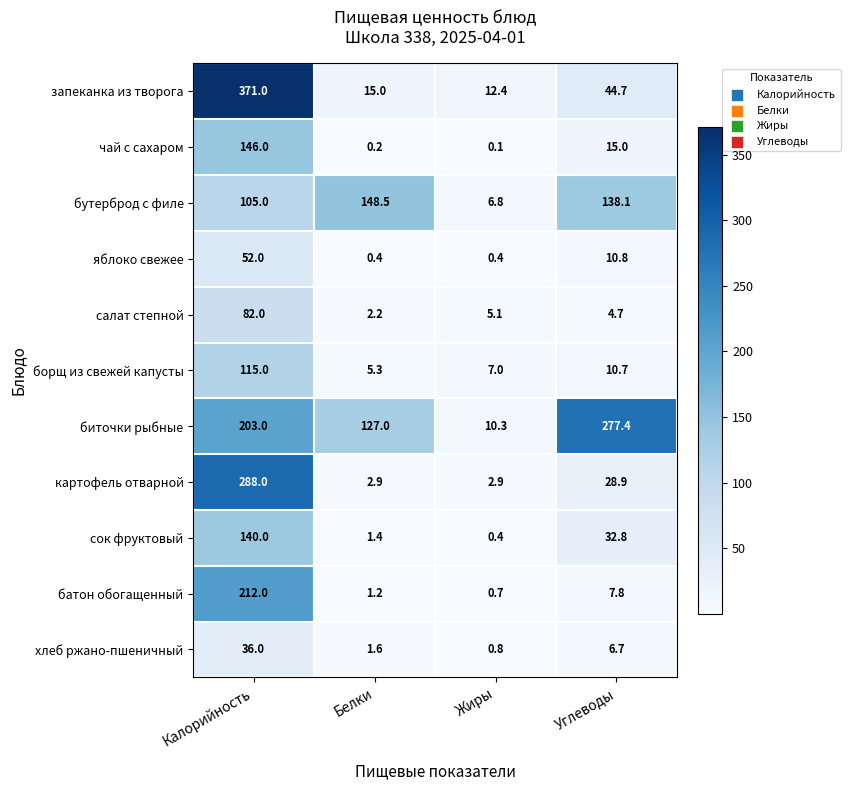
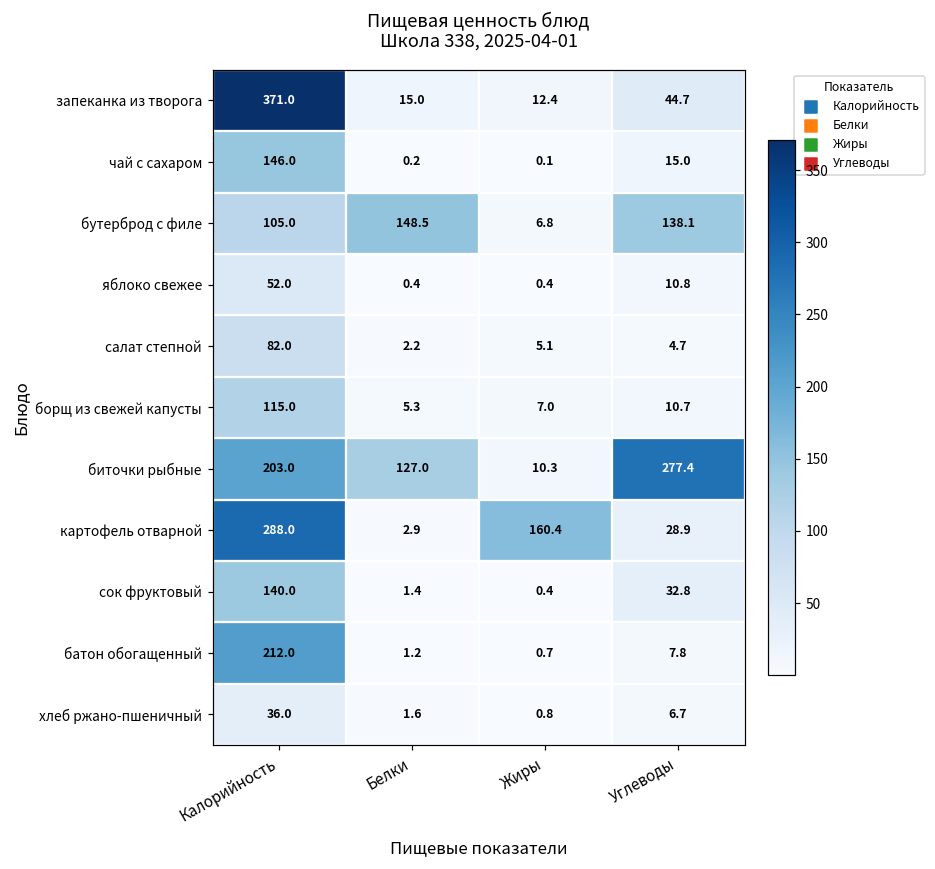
картофель отварной, Жиры: 2.9 -> 160.4
